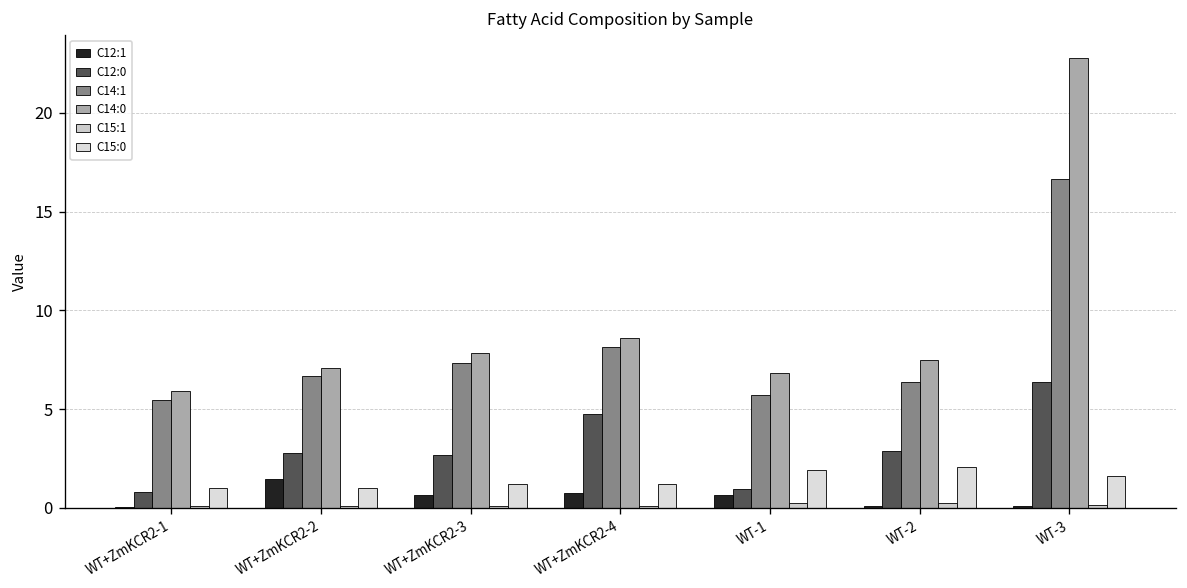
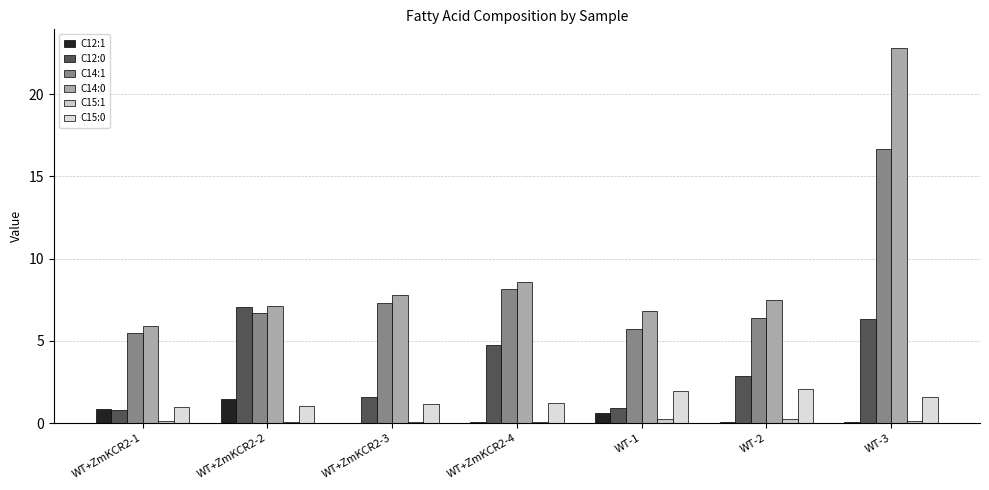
C12:1, WT+ZmKCR2-1: 0.0 -> 0.8
C12:0, WT+ZmKCR2-2: 2.8 -> 7.1
C12:1, WT+ZmKCR2-3: 0.6 -> 0.0
C12:0, WT+ZmKCR2-3: 2.7 -> 1.6
C12:1, WT+ZmKCR2-4: 0.8 -> 0.1
